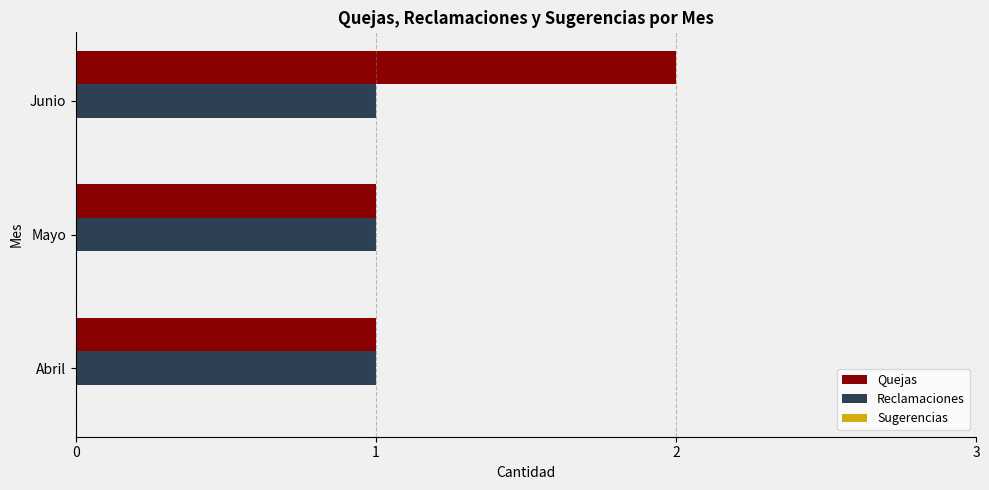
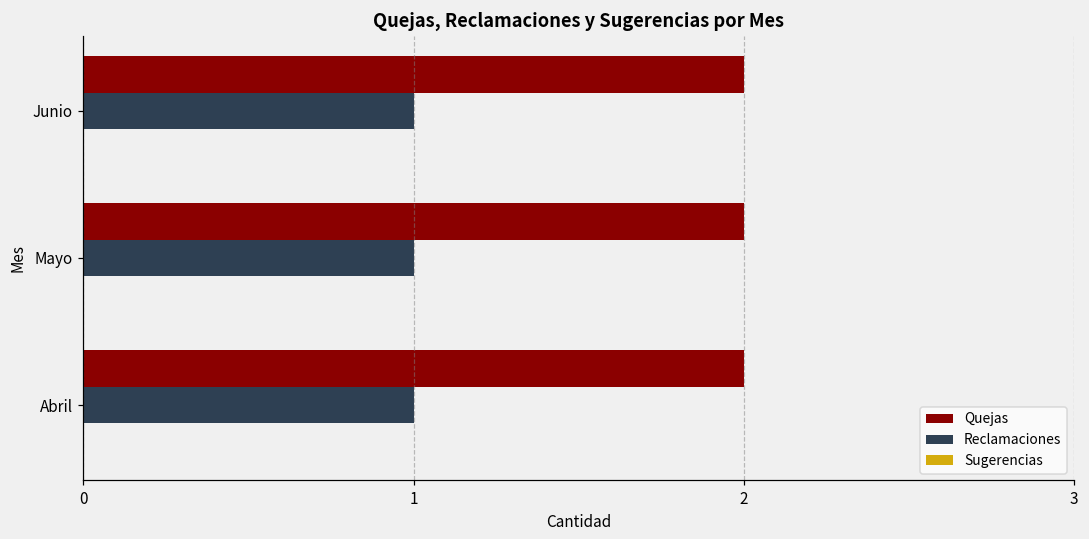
Quejas, Mayo: 1 -> 2
Quejas, Abril: 1 -> 2
